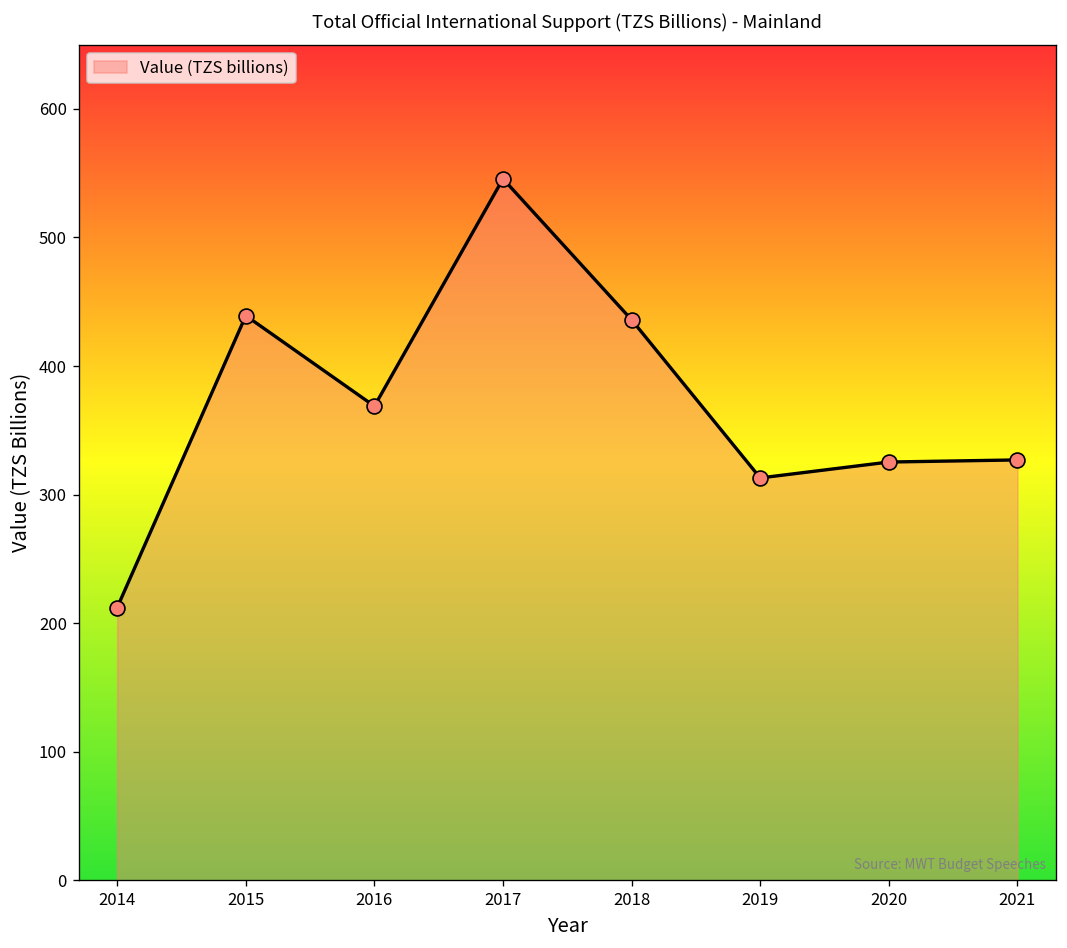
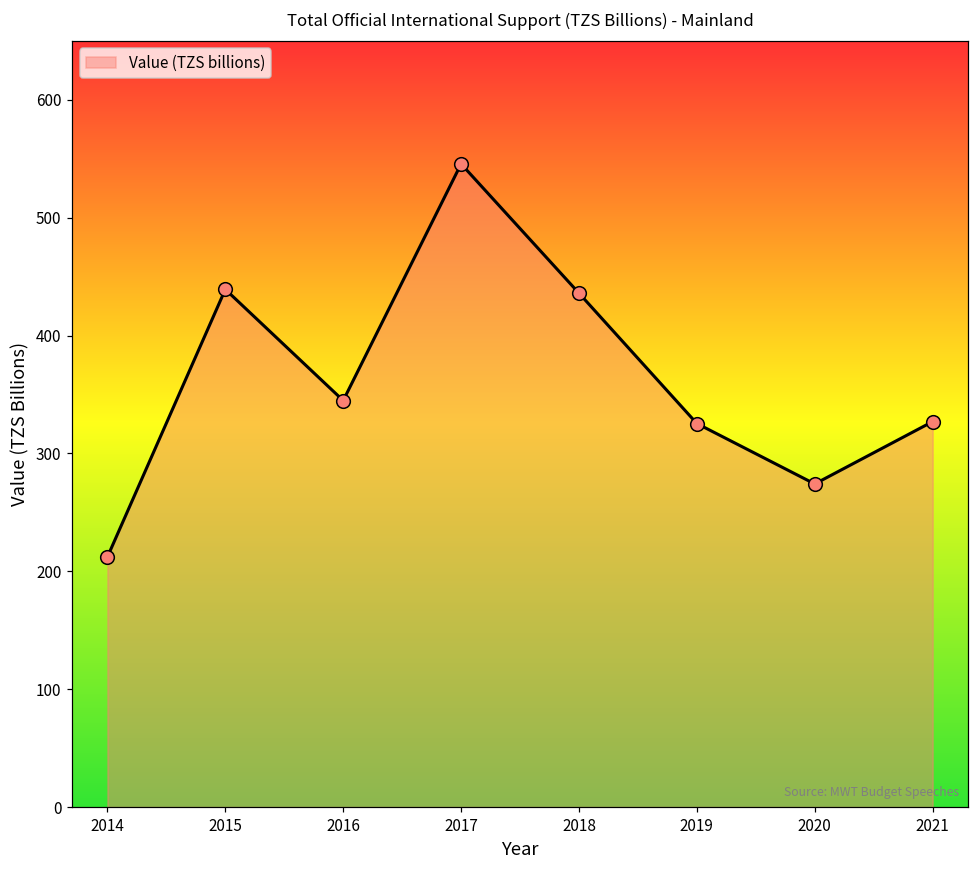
2016: 369 -> 345
2019: 313 -> 325
2020: 325 -> 274
